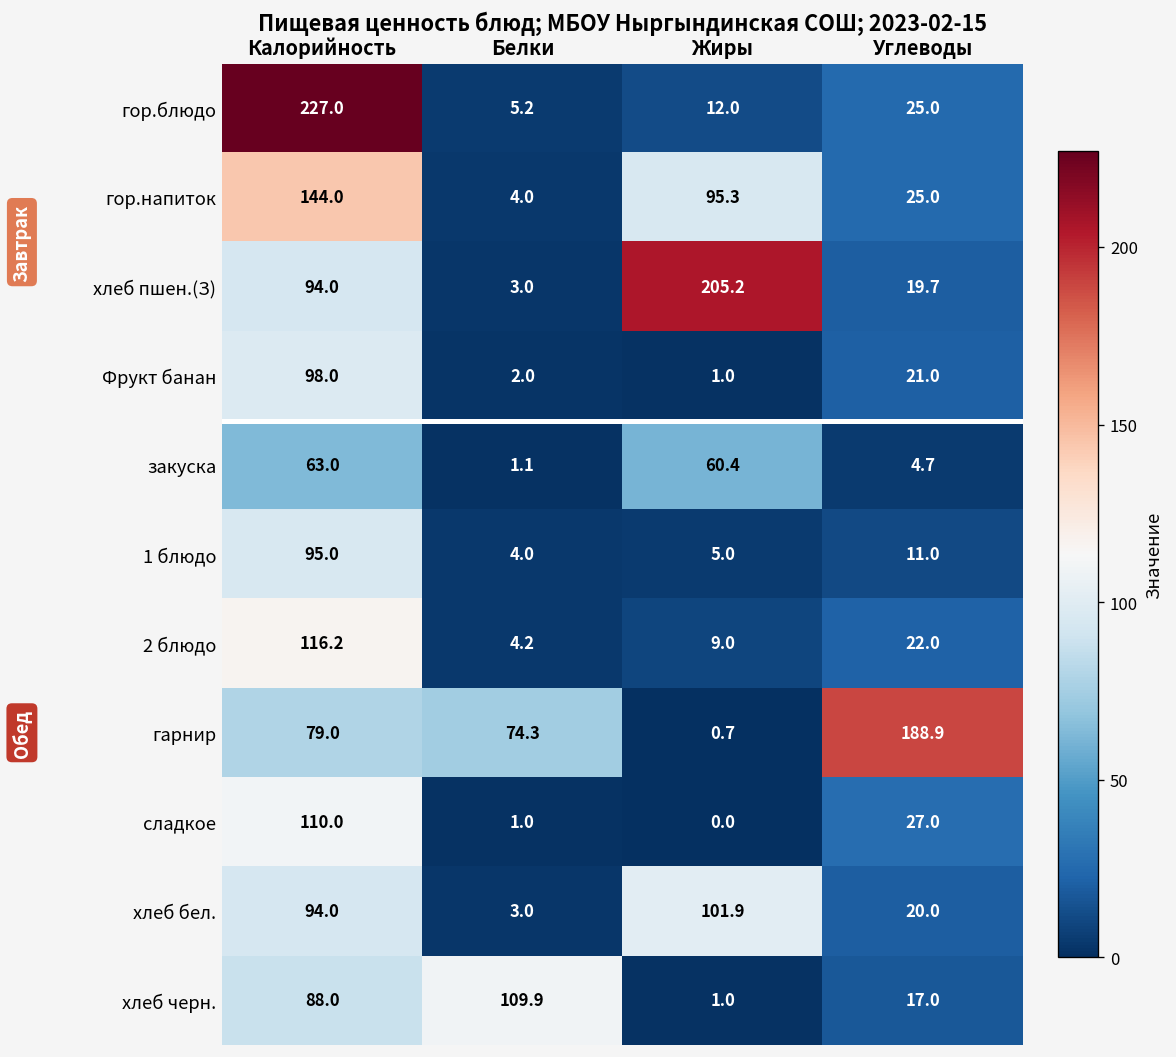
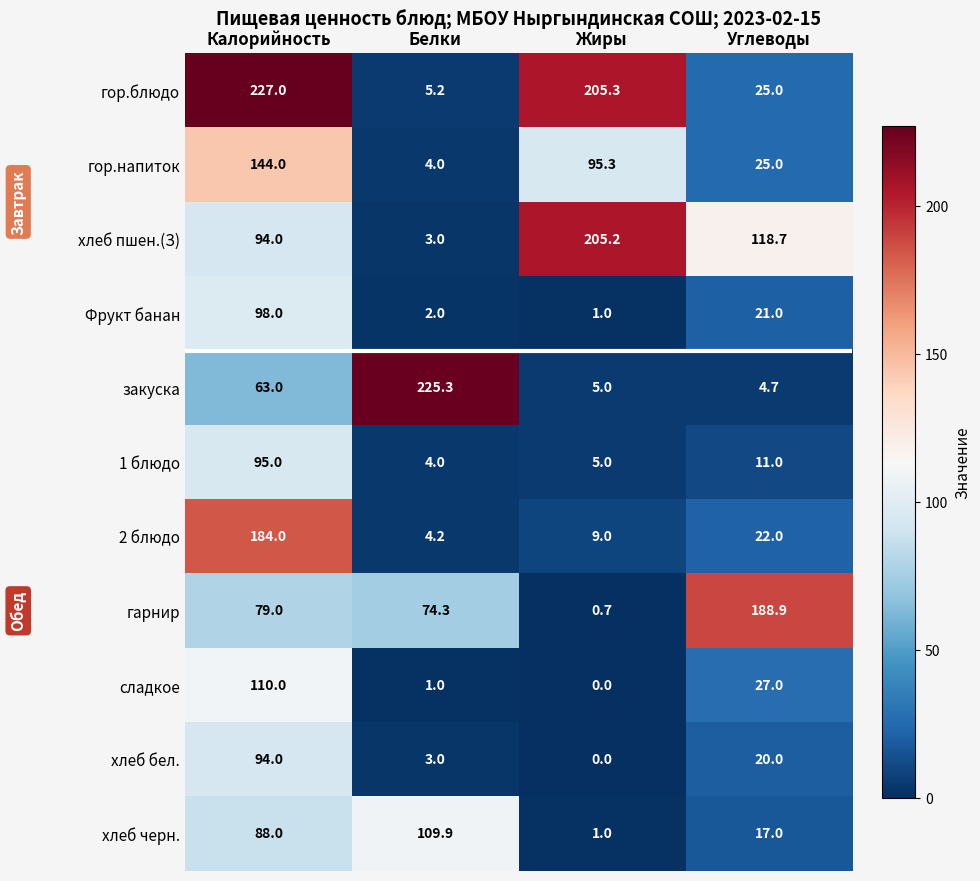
гор.блюдо, Жиры: 12.0 -> 205.3
хлеб пшен.(З), Углеводы: 19.7 -> 118.7
закуска, Белки: 1.1 -> 225.3
закуска, Жиры: 60.4 -> 5.0
2 блюдо, Калорийность: 116.2 -> 184.0
хлеб бел., Жиры: 101.9 -> 0.0
